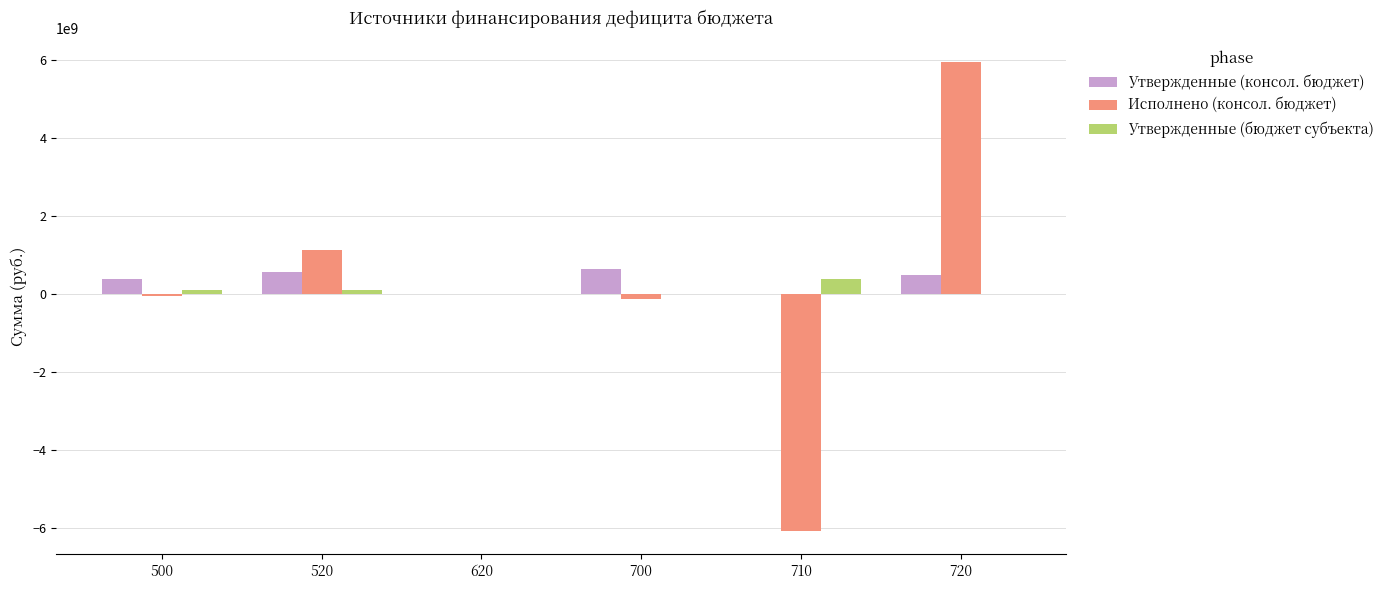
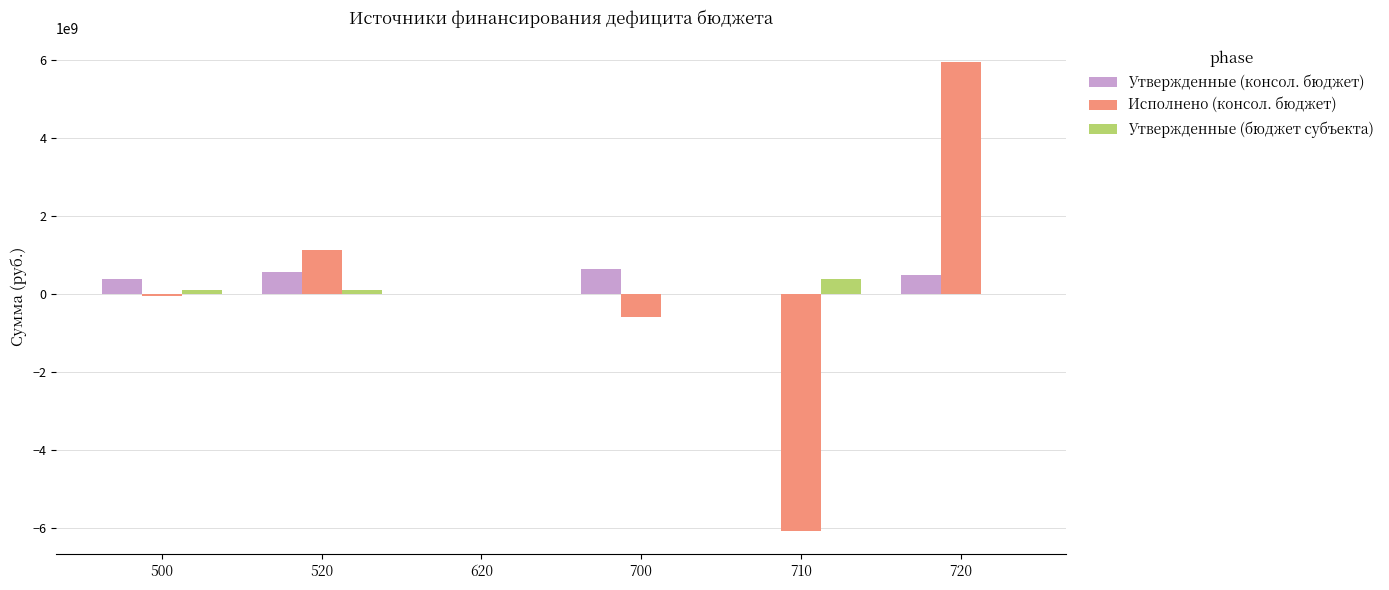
Исполнено (консол. бюджет), 700: -100000000 -> -600000000
